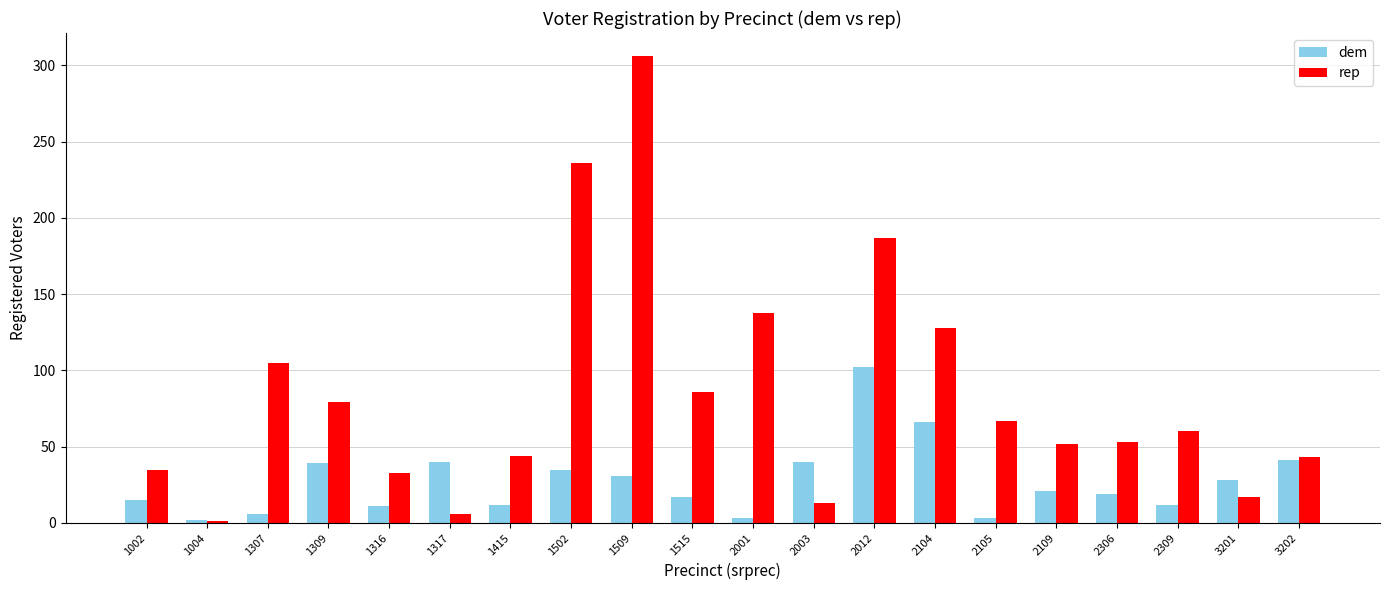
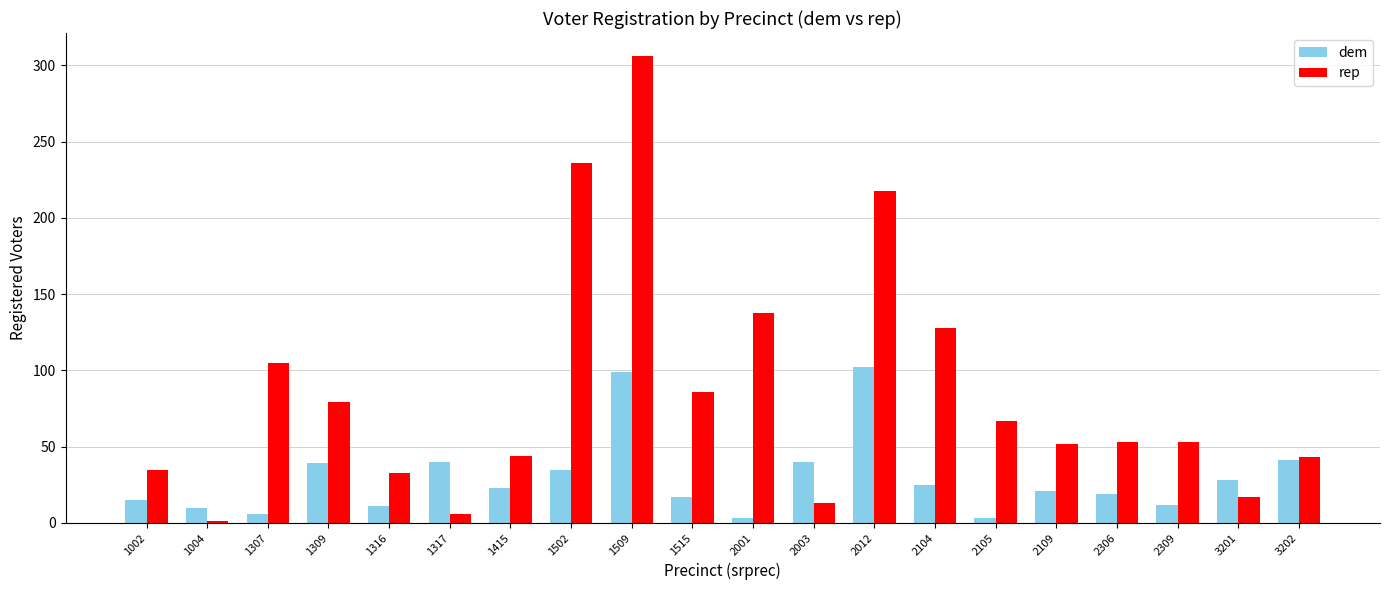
dem, 1004: 2 -> 10
dem, 1415: 12 -> 23
dem, 1509: 31 -> 99
rep, 2012: 187 -> 218
dem, 2104: 66 -> 25
rep, 2309: 60 -> 53
